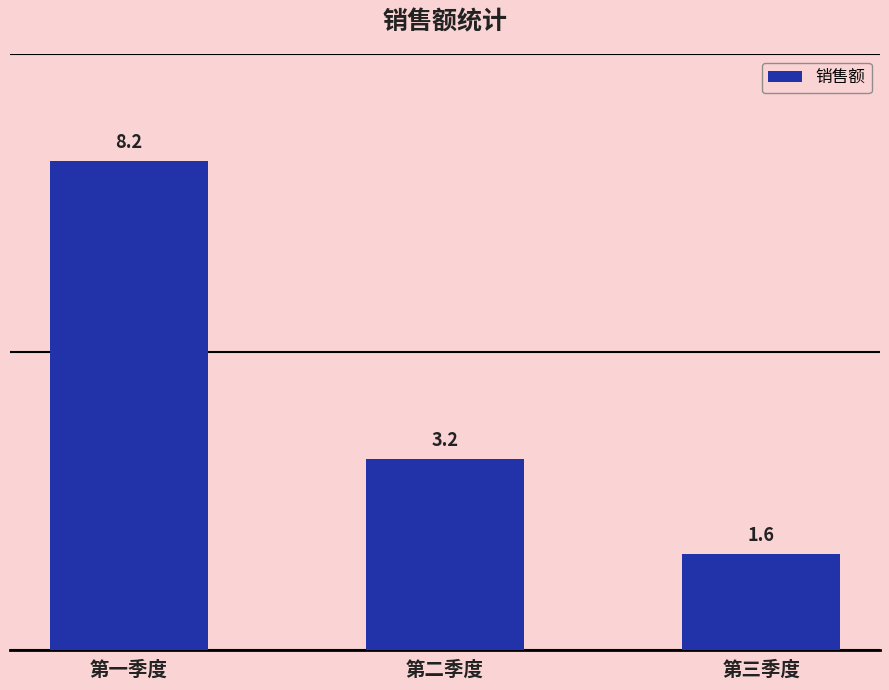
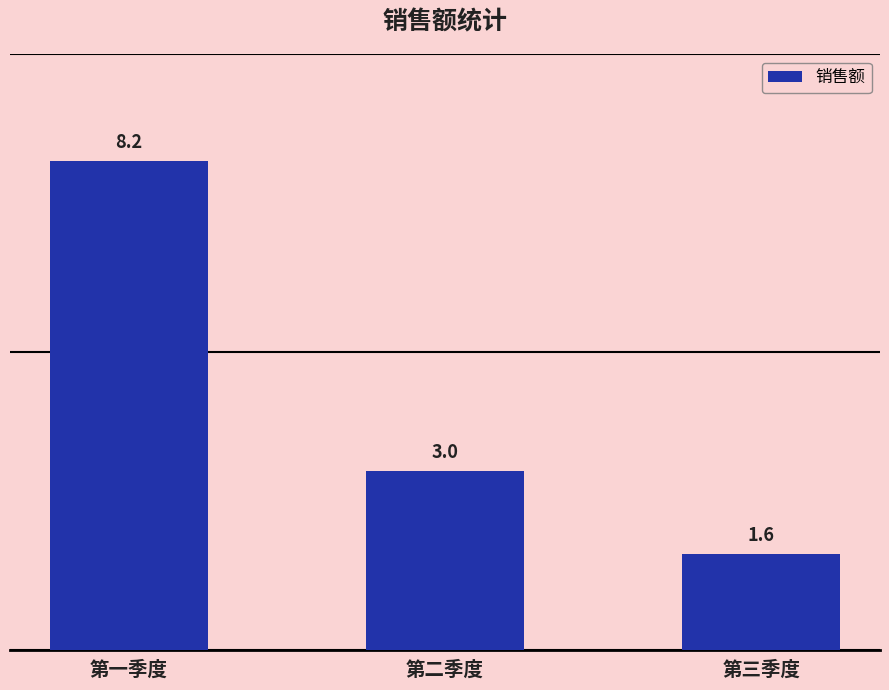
第二季度: 3.2 -> 3.0
